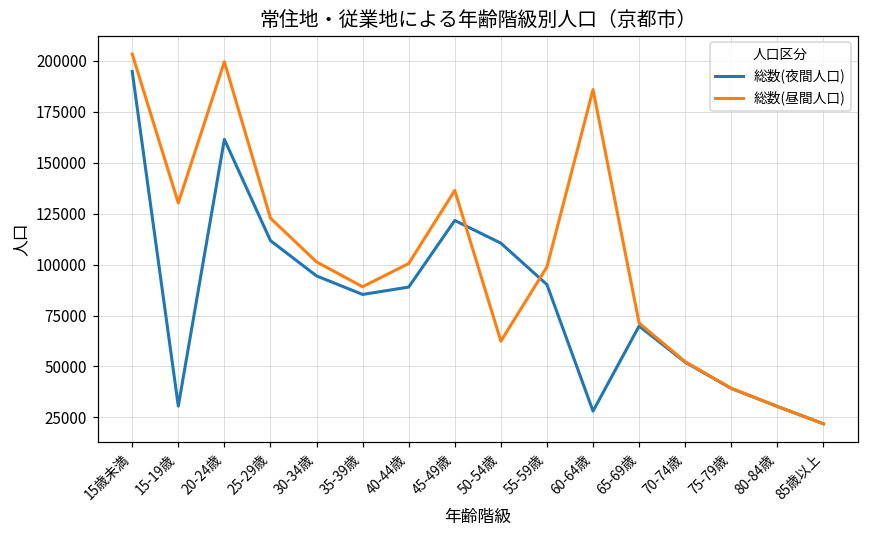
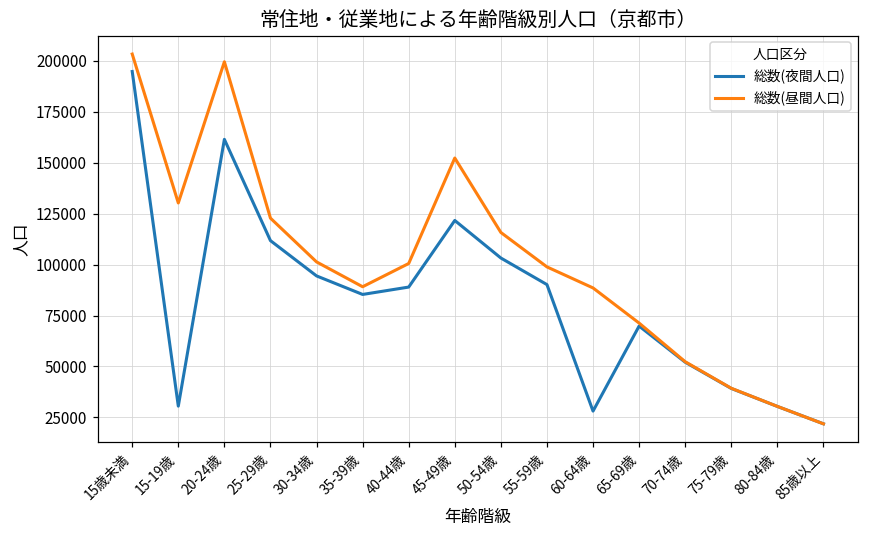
総数(昼間人口), 45-49歳: 136000 -> 152000
総数(夜間人口), 50-54歳: 111000 -> 103000
総数(昼間人口), 50-54歳: 62000 -> 116000
総数(昼間人口), 60-64歳: 186000 -> 89000
